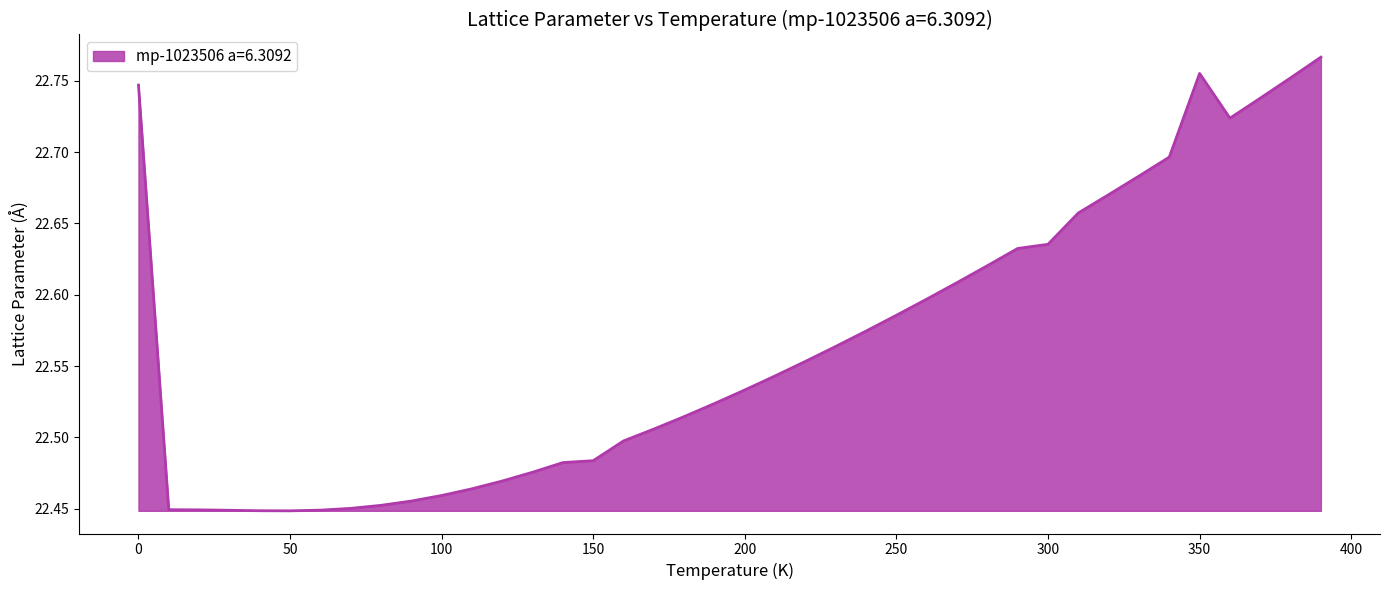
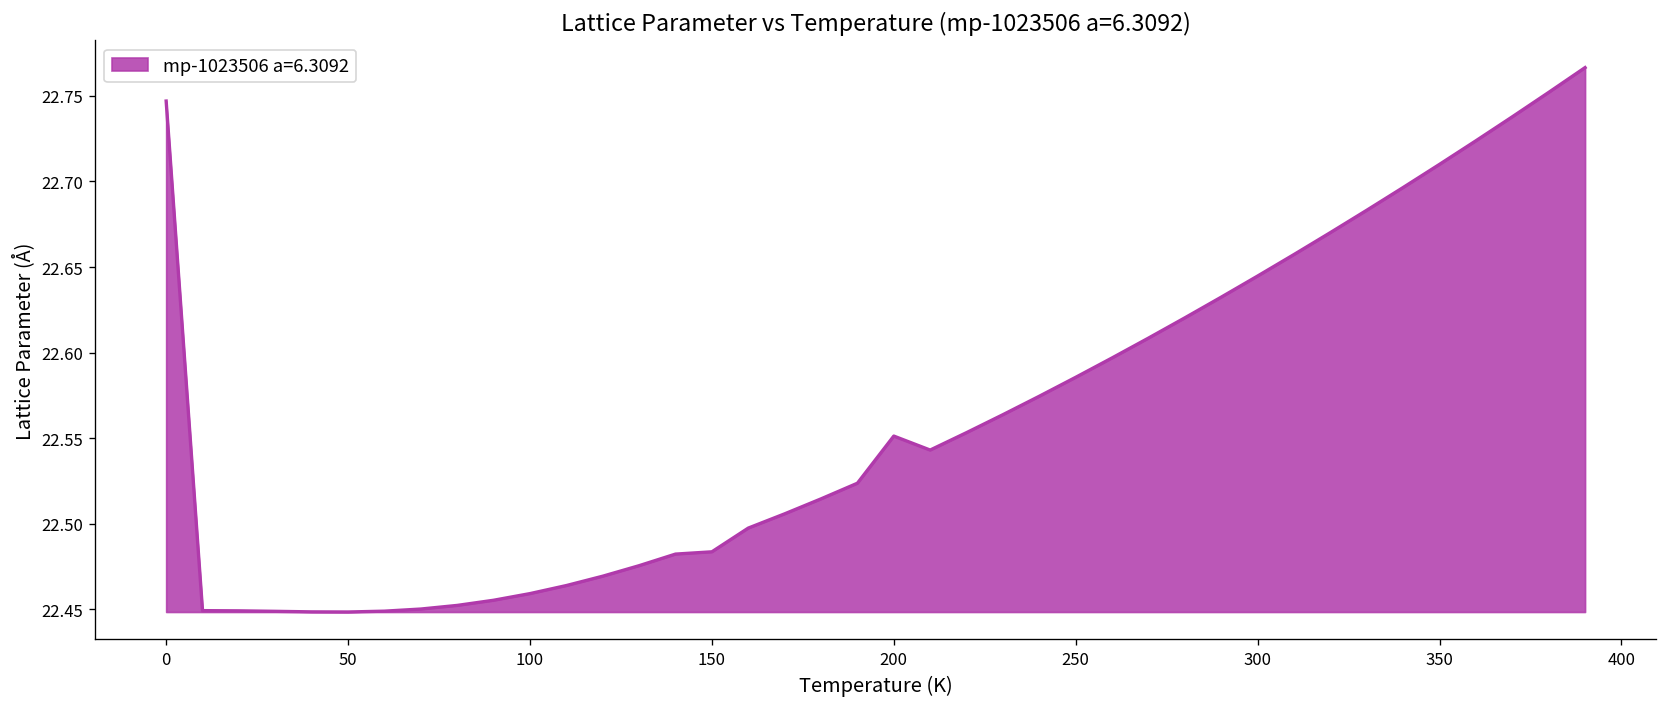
200: 22.533 -> 22.551
300: 22.635 -> 22.645
350: 22.755 -> 22.710
